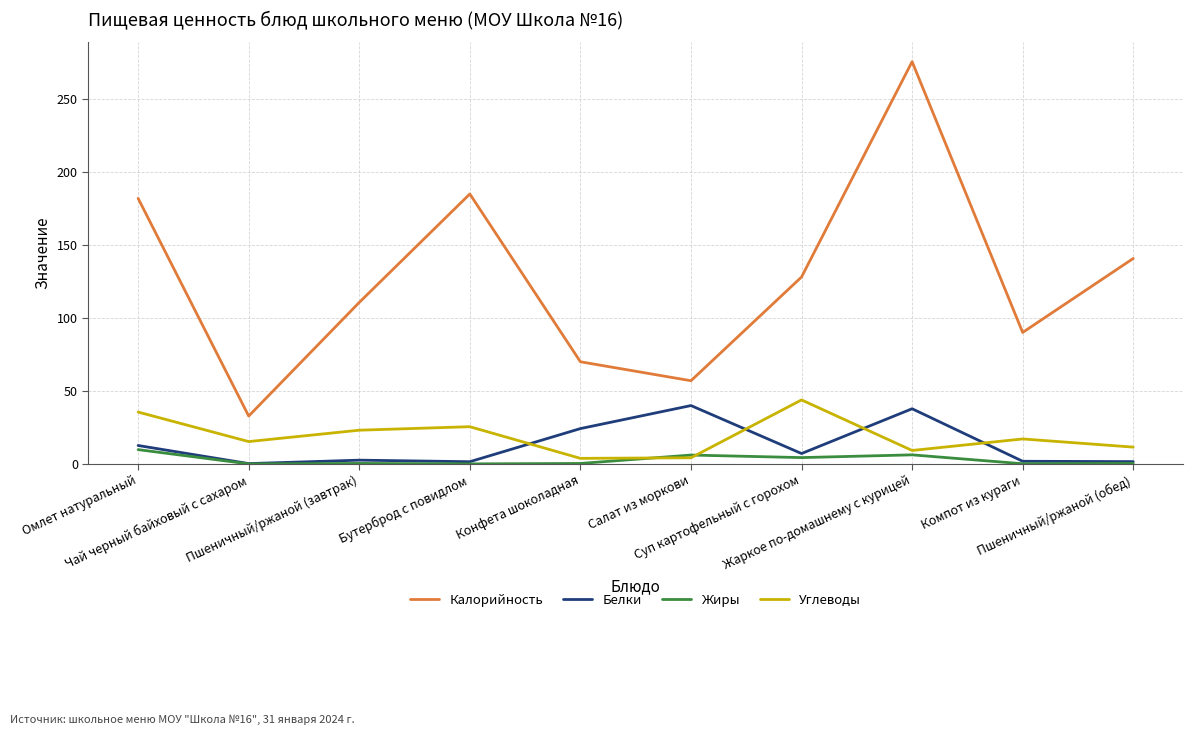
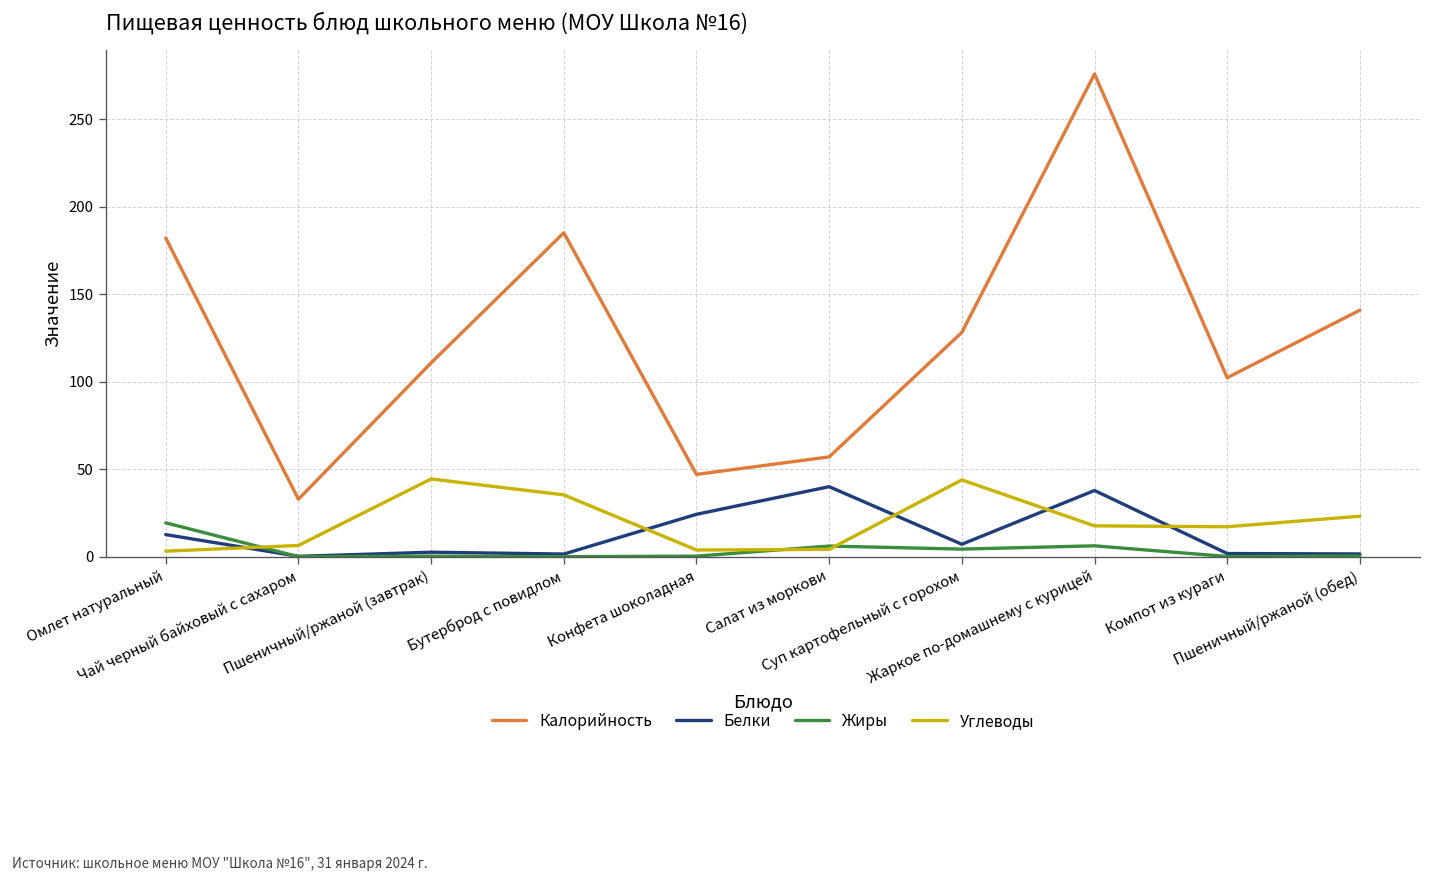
Жиры, Омлет натуральный: 10 -> 19
Углеводы, Омлет натуральный: 36 -> 3
Углеводы, Чай черный байховый с сахаром: 15 -> 6
Углеводы, Пшеничный/ржаной (завтрак): 23 -> 44
Углеводы, Бутерброд с повидлом: 26 -> 35
Калорийность, Конфета шоколадная: 70 -> 47
Углеводы, Жаркое по-домашнему с курицей: 9 -> 18
Калорийность, Компот из кураги: 90 -> 102
Углеводы, Пшеничный/ржаной (обед): 12 -> 23
